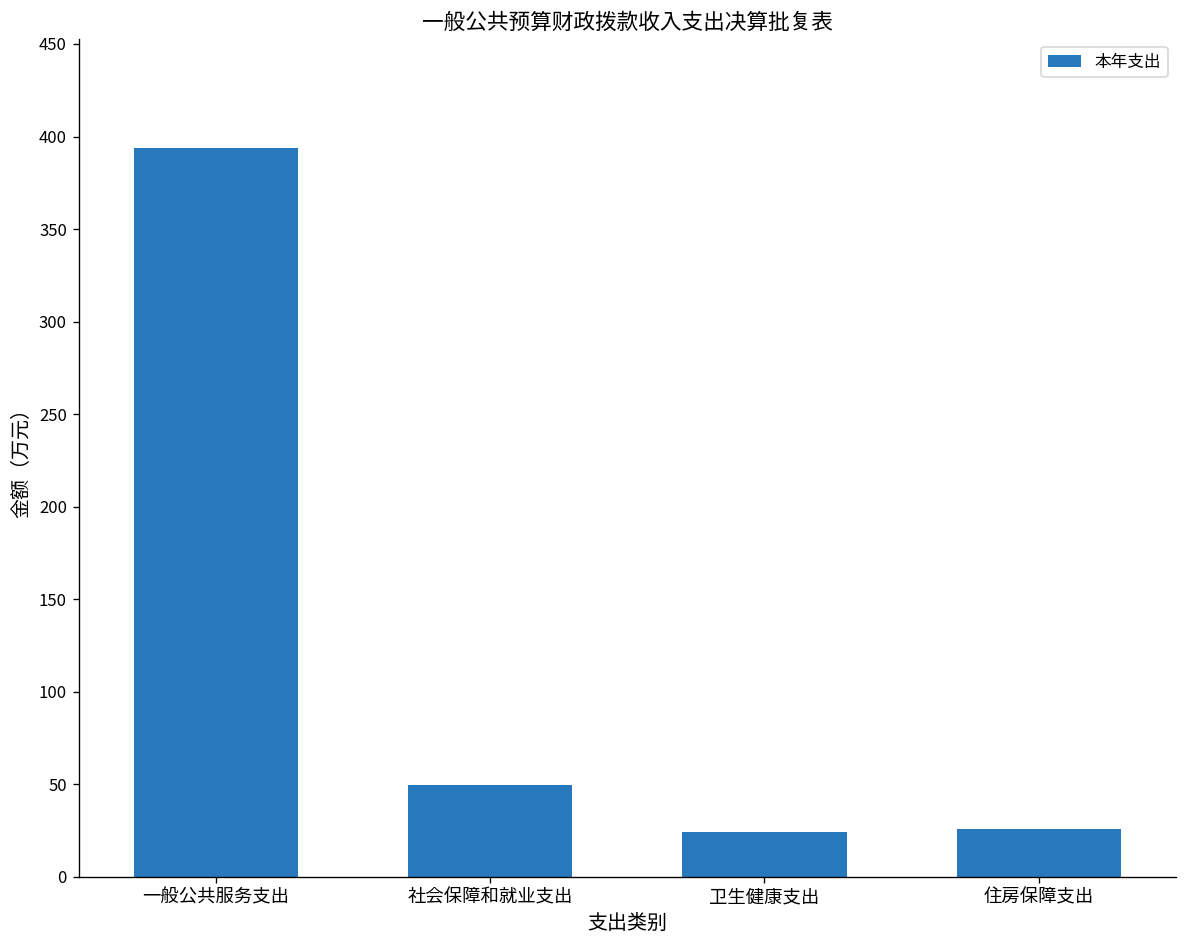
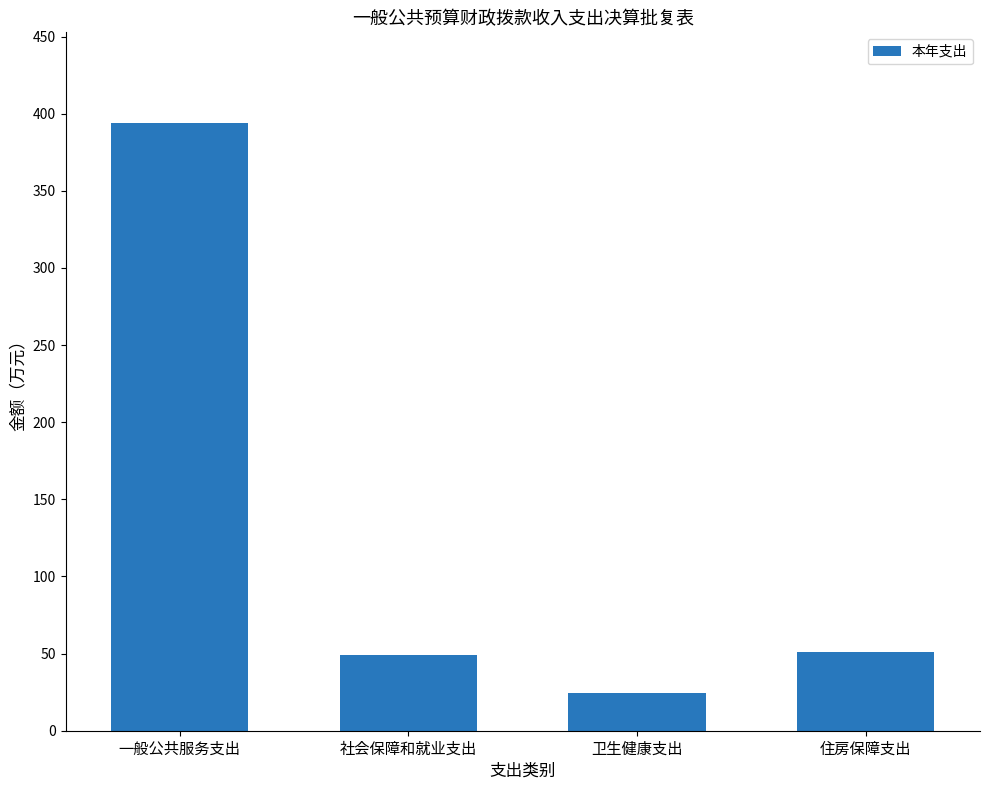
住房保障支出: 26 -> 51
